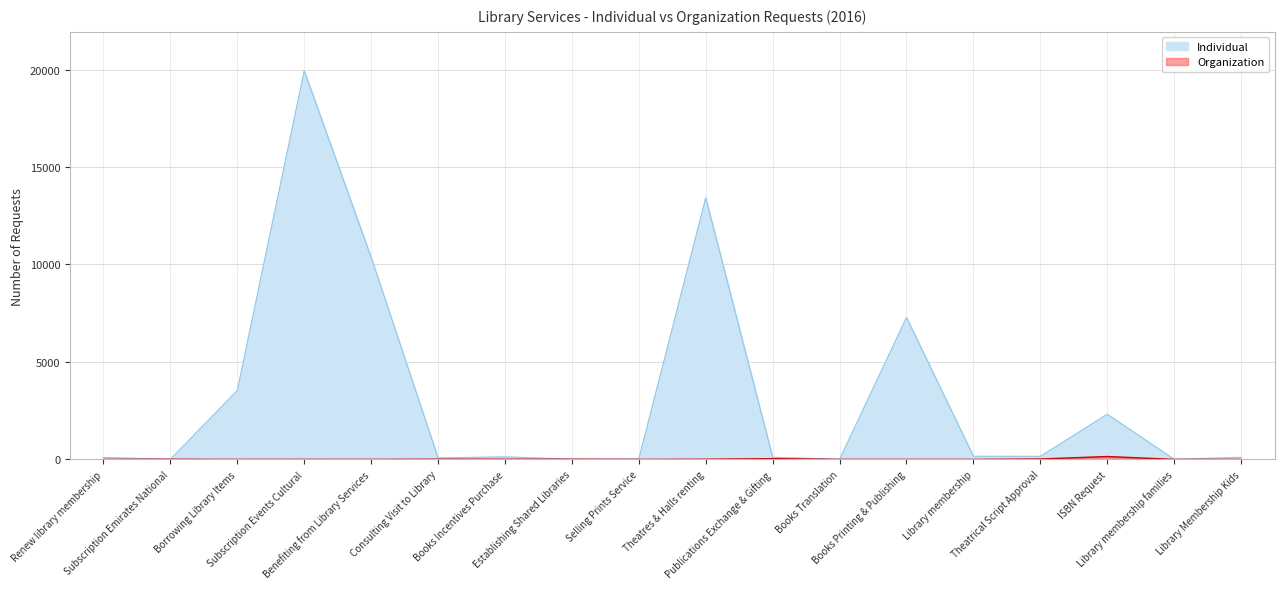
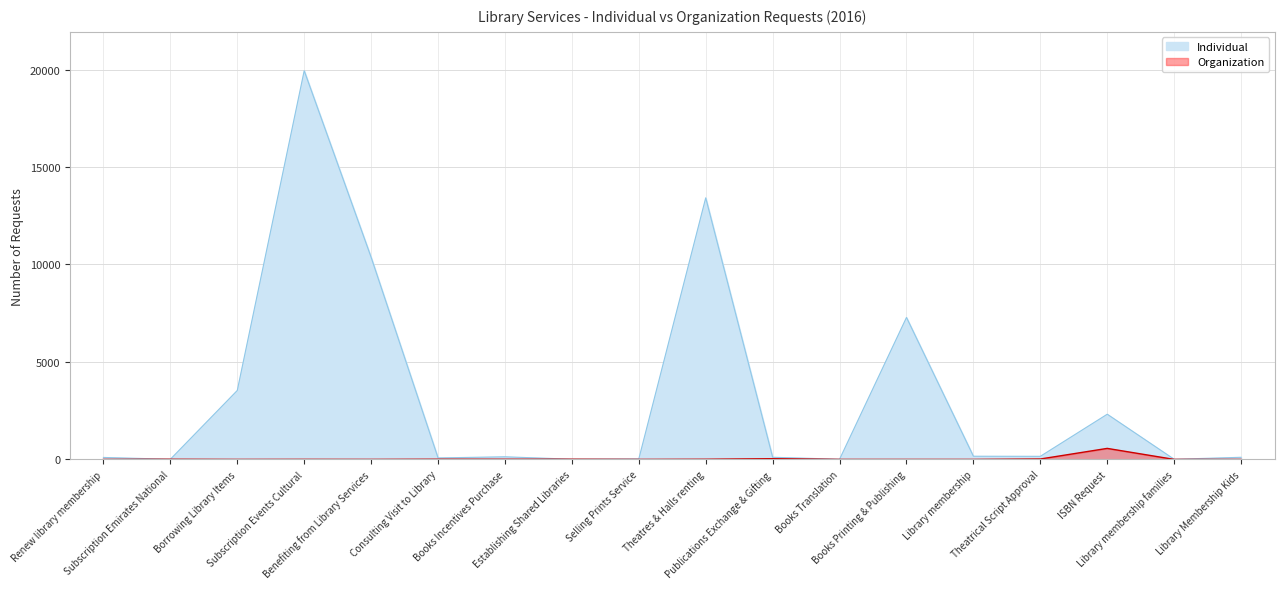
Organization, ISBN Request: 100 -> 600
